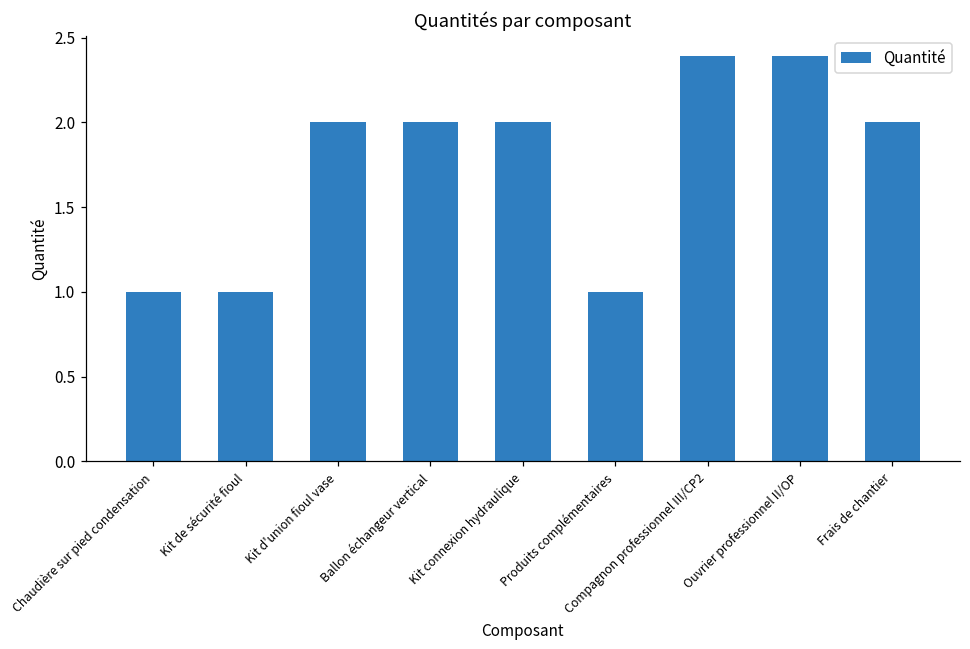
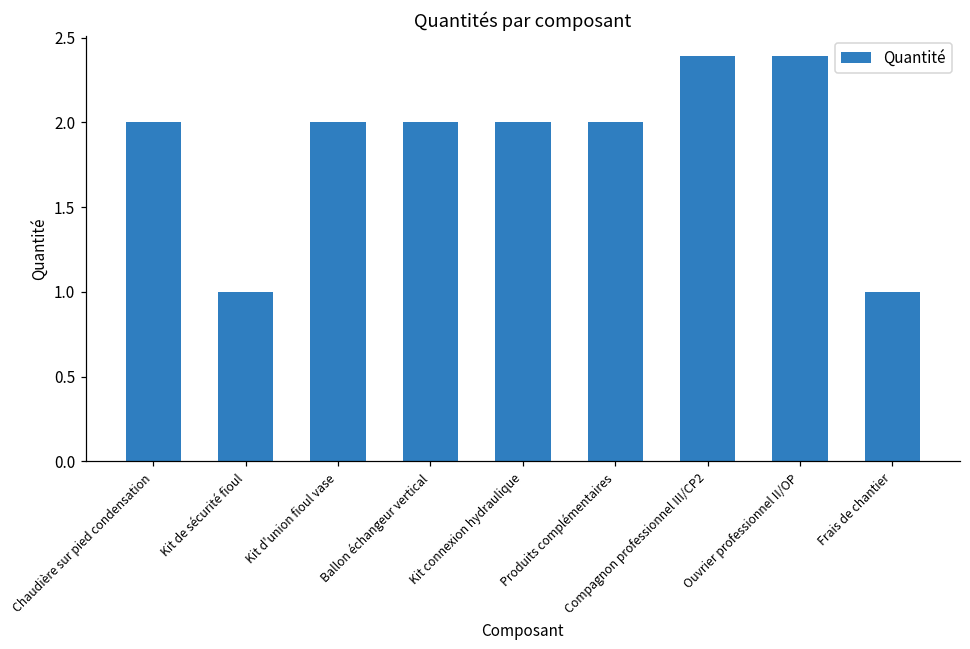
Chaudière sur pied condensation: 1 -> 2
Produits complémentaires: 1 -> 2
Frais de chantier: 2 -> 1
